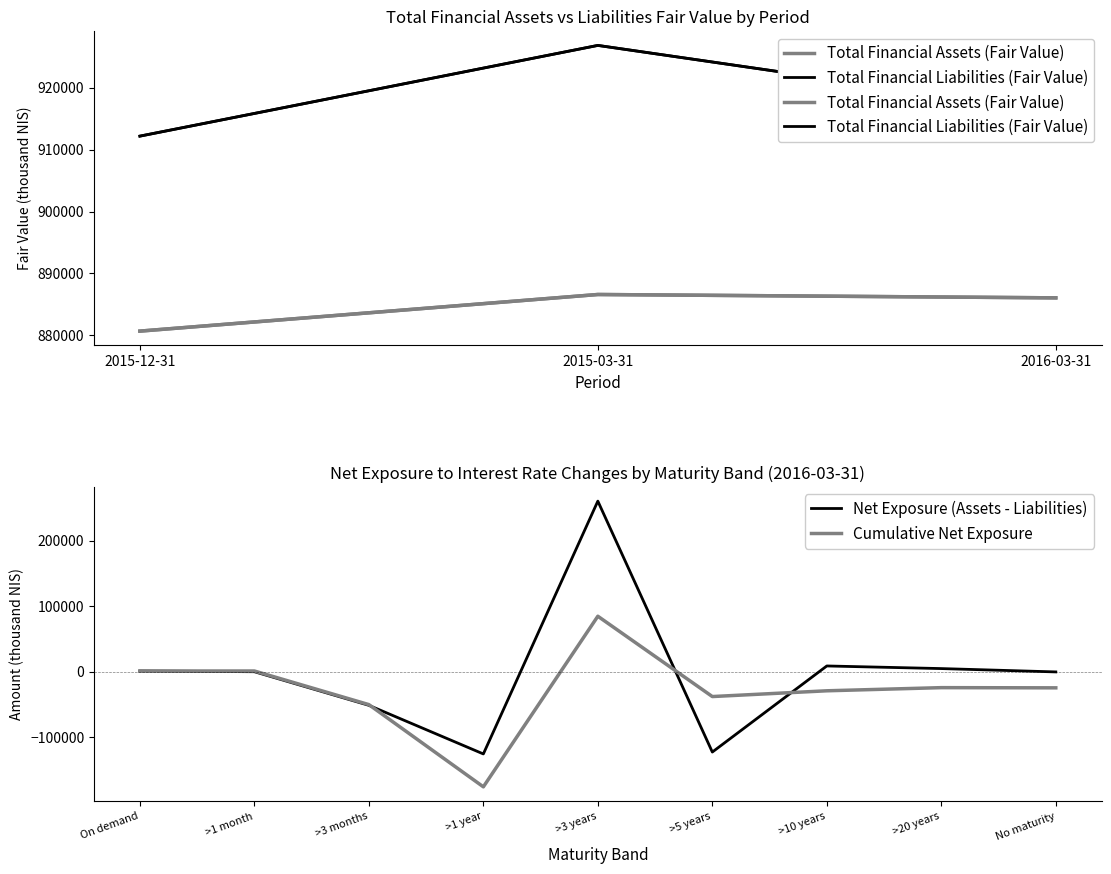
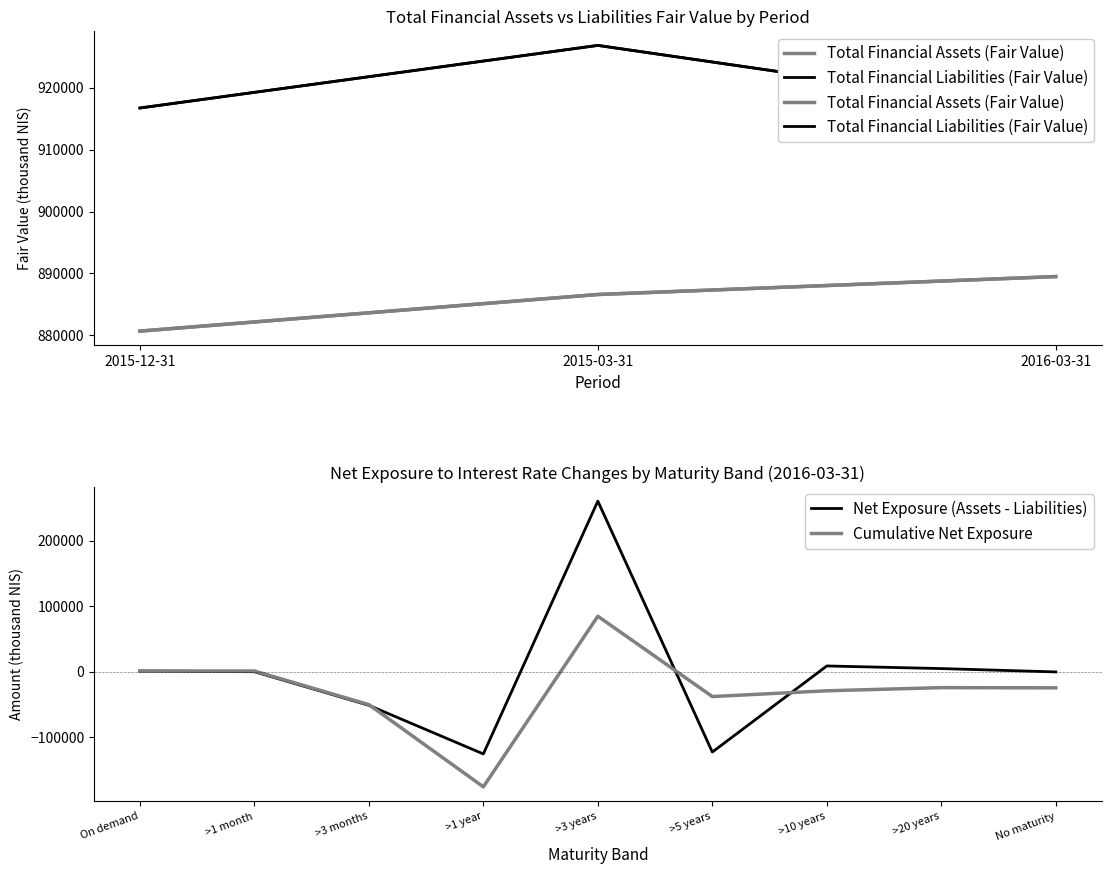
Total Financial Assets vs Liabilities Fair Value by Period, Total Financial Liabilities (Fair Value), 2015-12-31: 912000 -> 917000
Total Financial Assets vs Liabilities Fair Value by Period, Total Financial Assets (Fair Value), 2016-03-31: 886000 -> 890000
